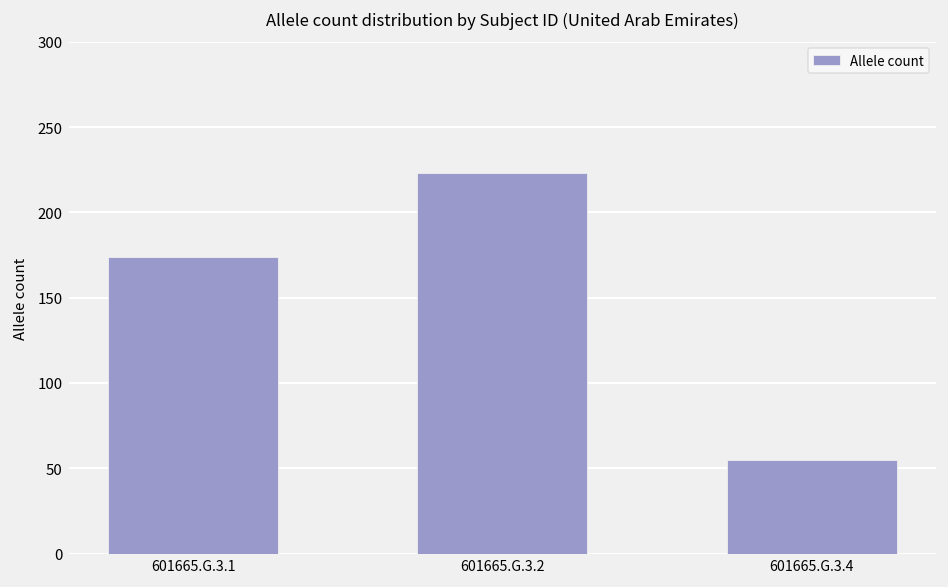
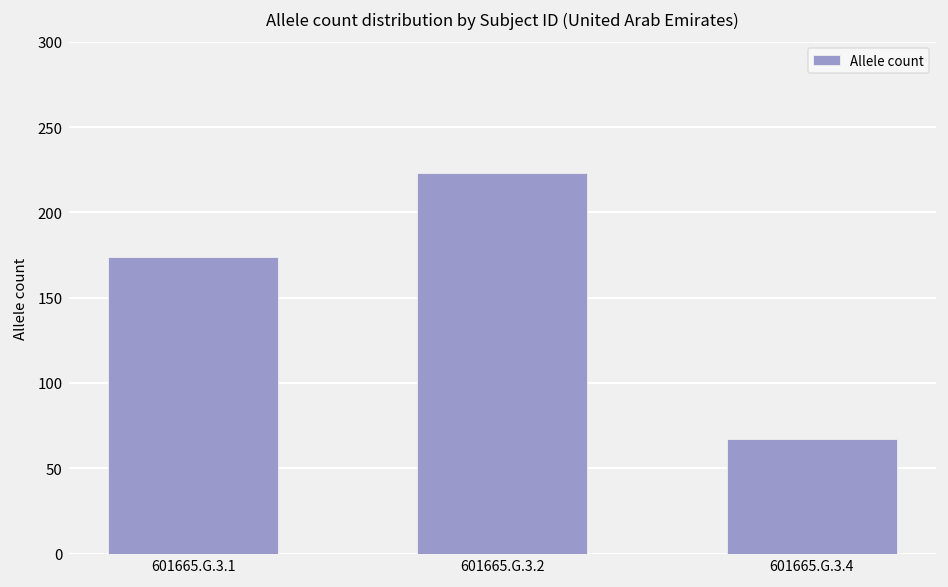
601665.G.3.4: 55 -> 67
